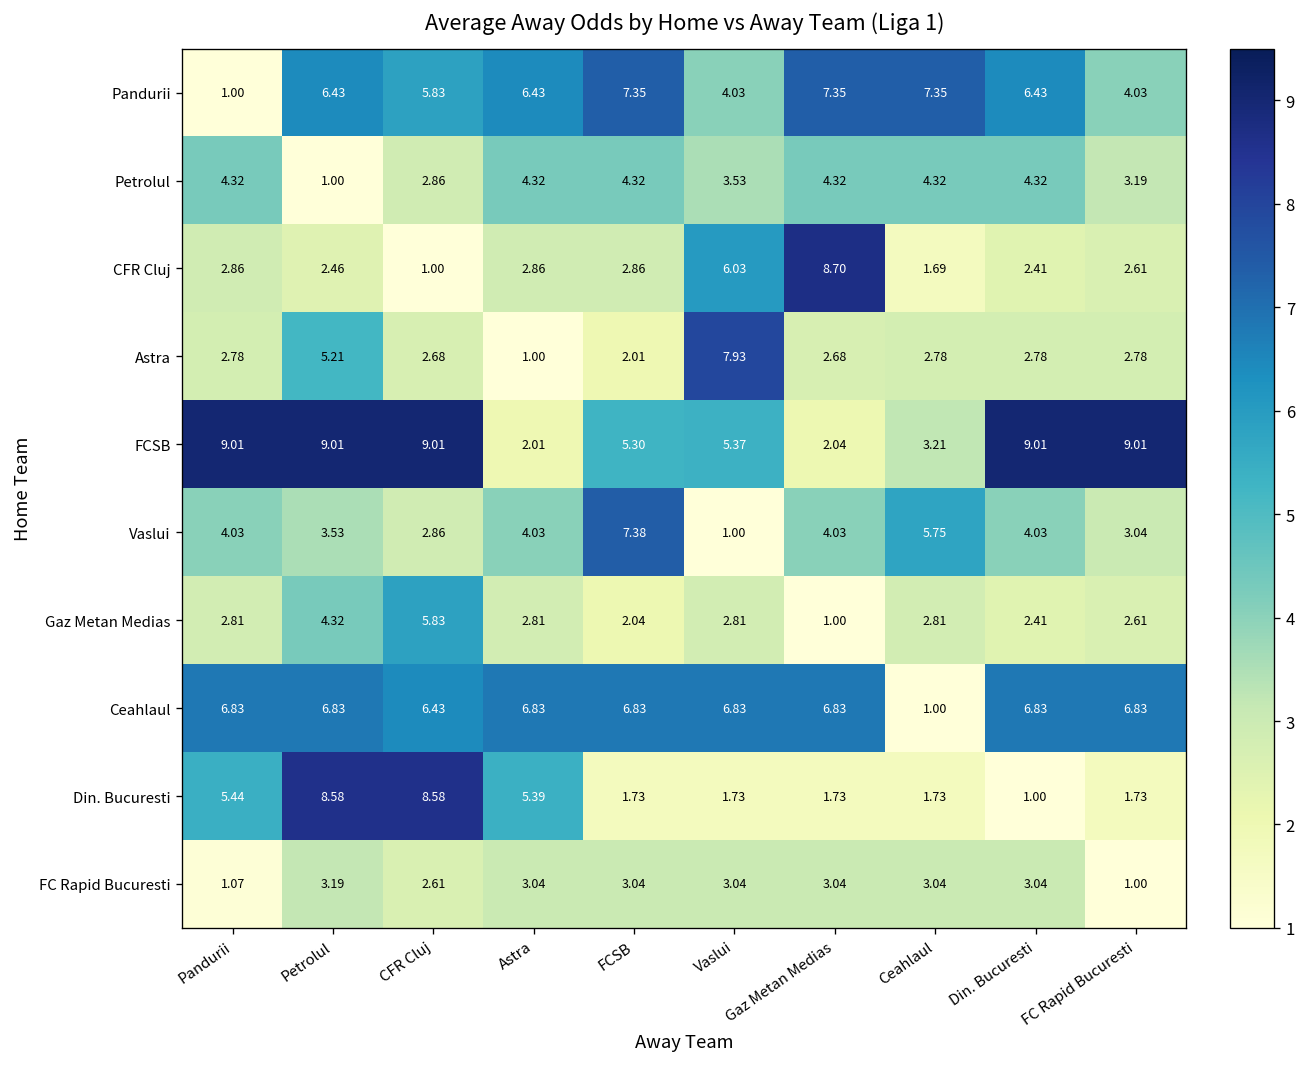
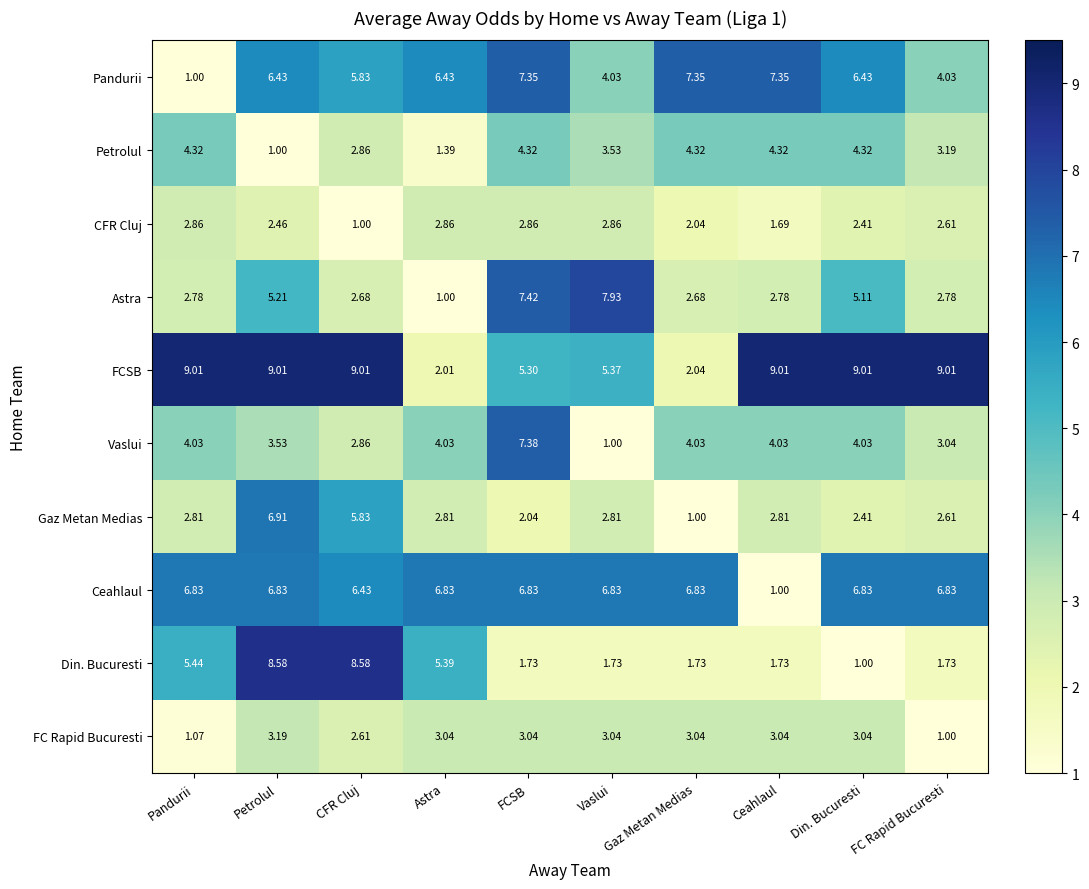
Petrolul, Astra: 4.32 -> 1.39
CFR Cluj, Vaslui: 6.03 -> 2.86
CFR Cluj, Gaz Metan Medias: 8.70 -> 2.04
Astra, FCSB: 2.01 -> 7.42
Astra, Din. Bucuresti: 2.78 -> 5.11
FCSB, Ceahlaul: 3.21 -> 9.01
Vaslui, Ceahlaul: 5.75 -> 4.03
Gaz Metan Medias, Petrolul: 4.32 -> 6.91
